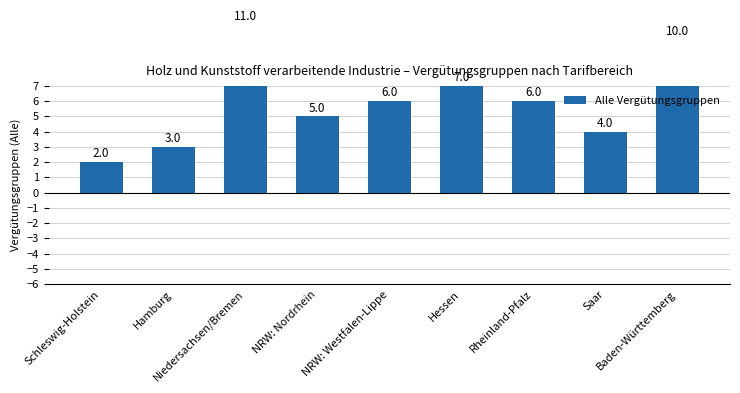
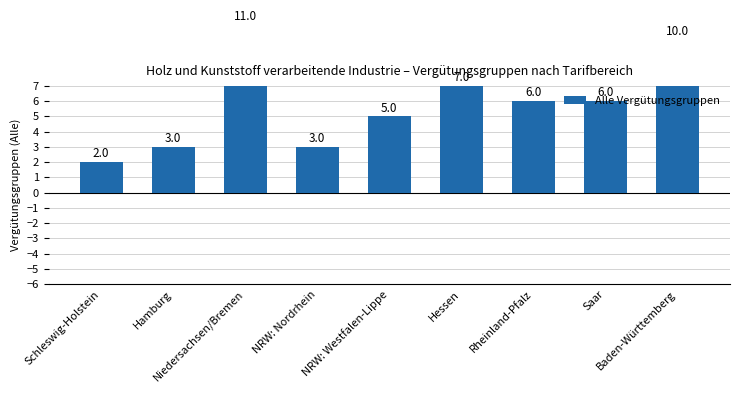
NRW: Nordrhein: 5.0 -> 3.0
NRW: Westfalen-Lippe: 6.0 -> 5.0
Saar: 4.0 -> 6.0
